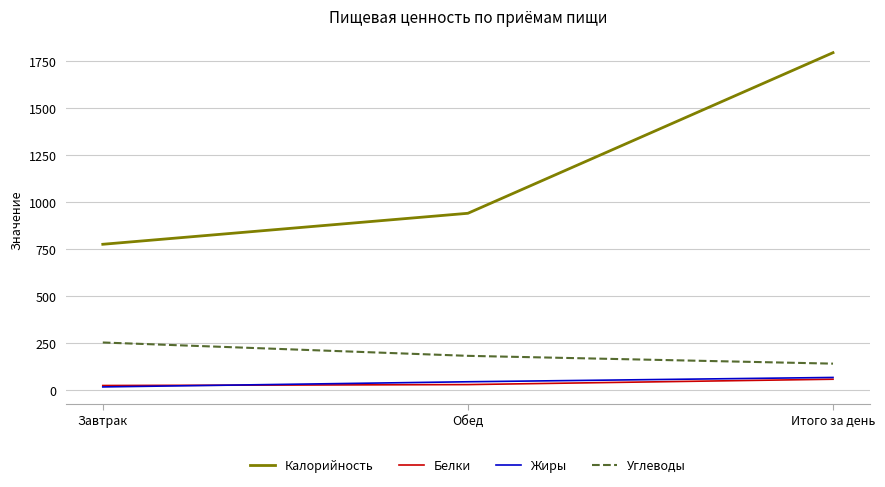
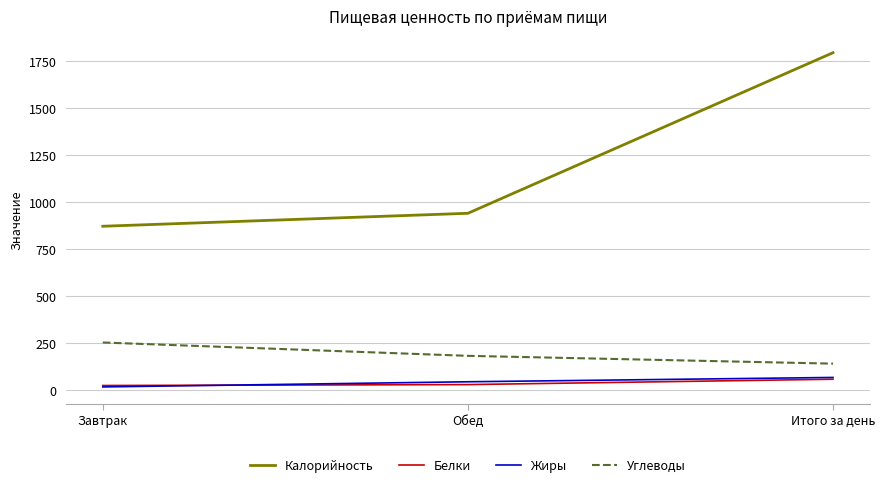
Калорийность, Завтрак: 770 -> 870
